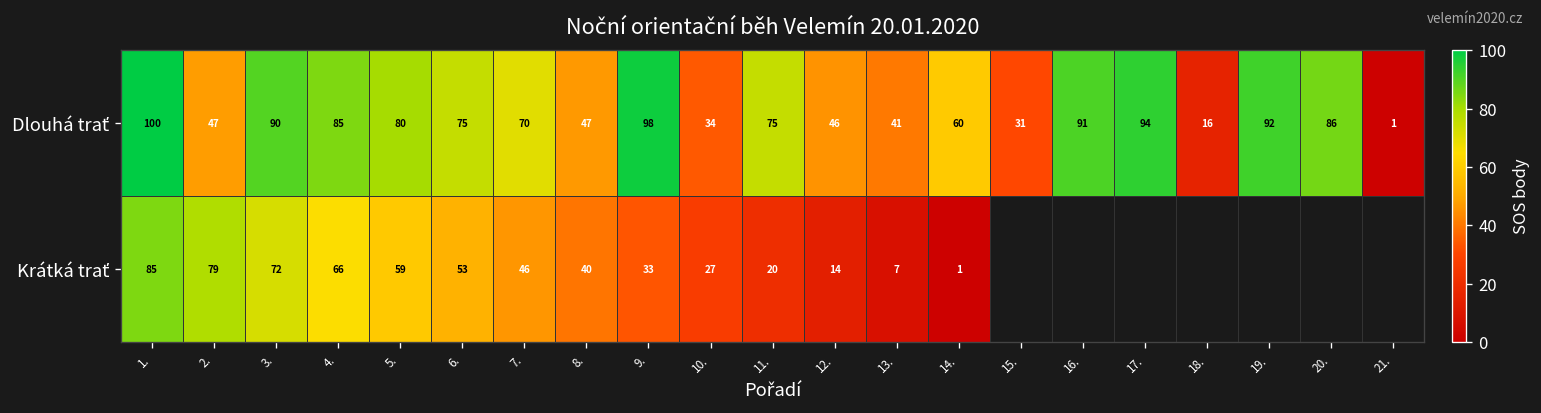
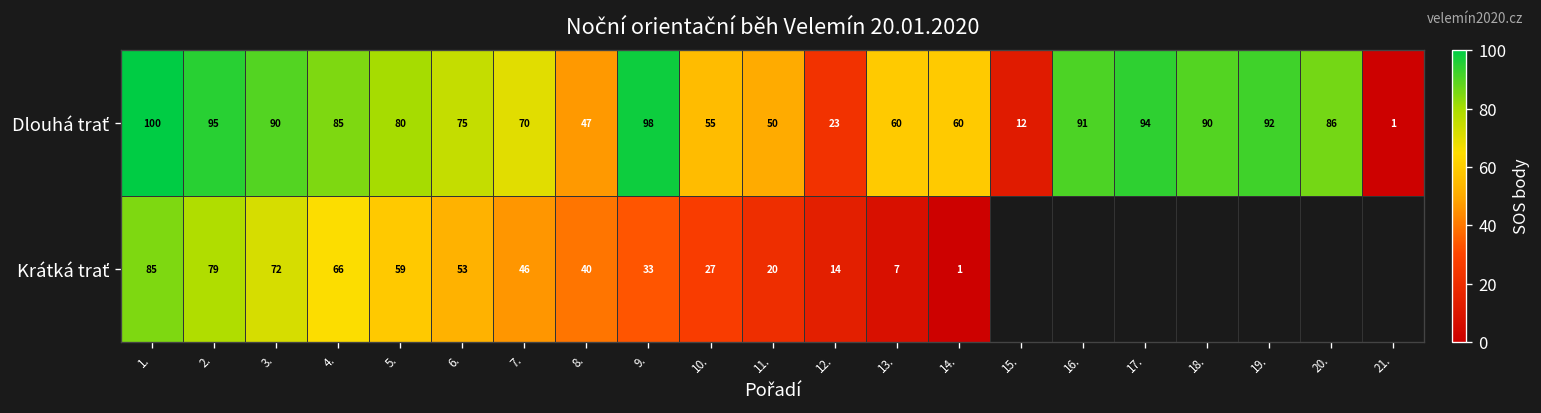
Dlouhá trať, 2.: 47 -> 95
Dlouhá trať, 10.: 34 -> 55
Dlouhá trať, 11.: 75 -> 50
Dlouhá trať, 12.: 46 -> 23
Dlouhá trať, 13.: 41 -> 60
Dlouhá trať, 15.: 31 -> 12
Dlouhá trať, 18.: 16 -> 90
